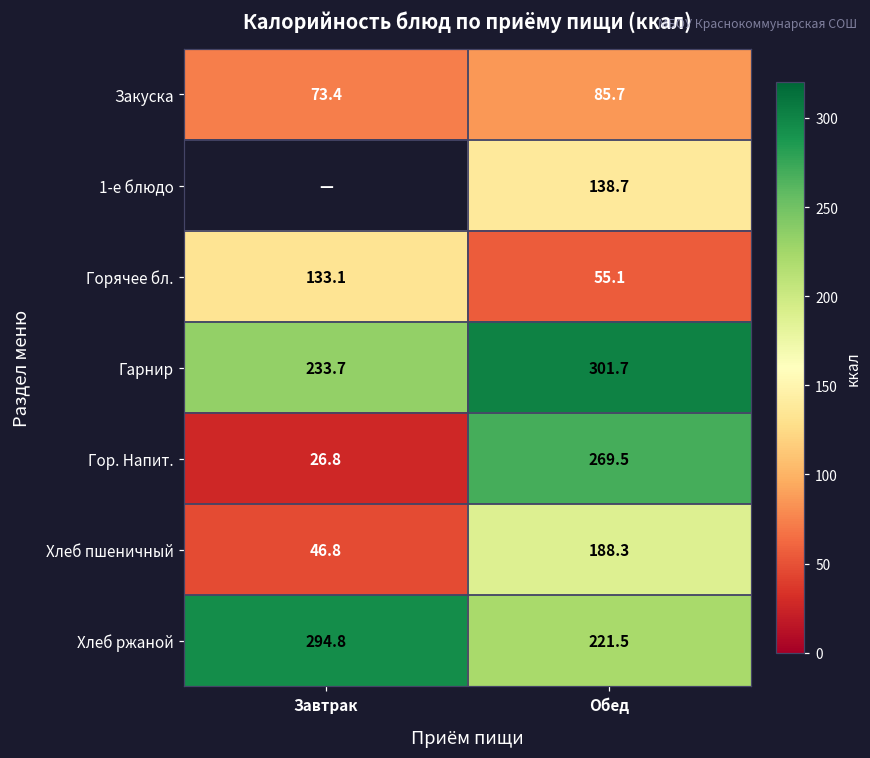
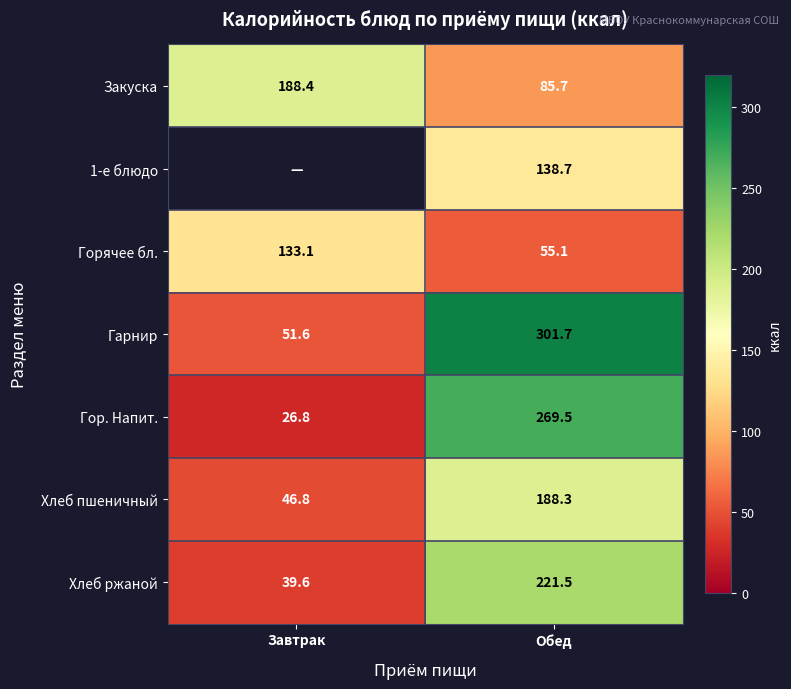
Закуска, Завтрак: 73.4 -> 188.4
Гарнир, Завтрак: 233.7 -> 51.6
Хлеб ржаной, Завтрак: 294.8 -> 39.6
